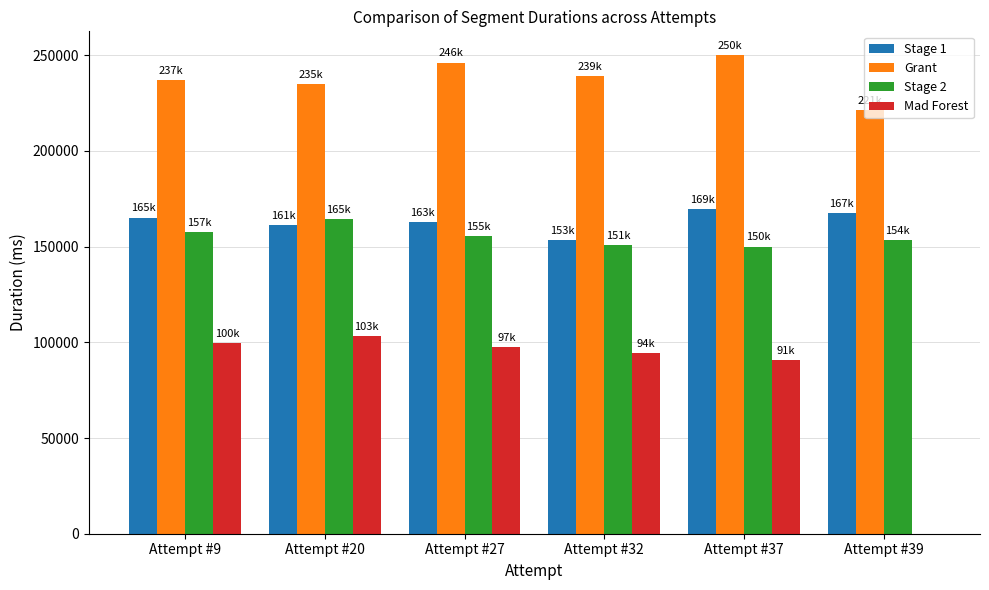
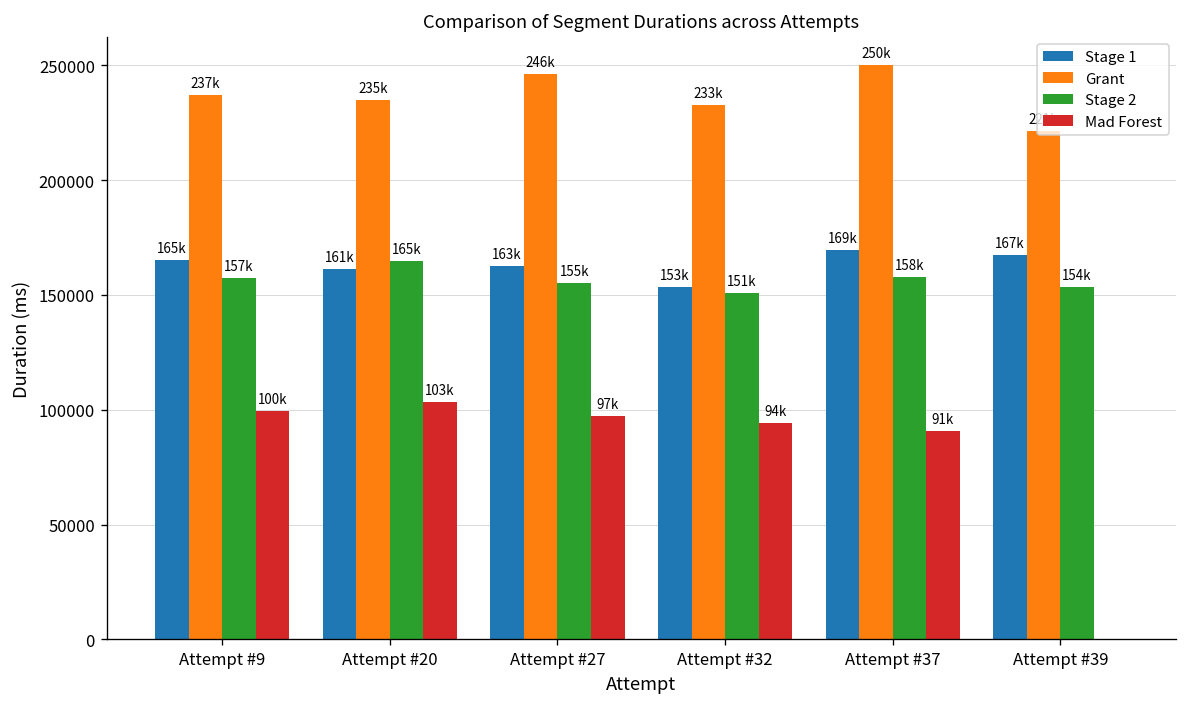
Grant, Attempt #32: 239k -> 233k
Stage 2, Attempt #37: 150k -> 158k
